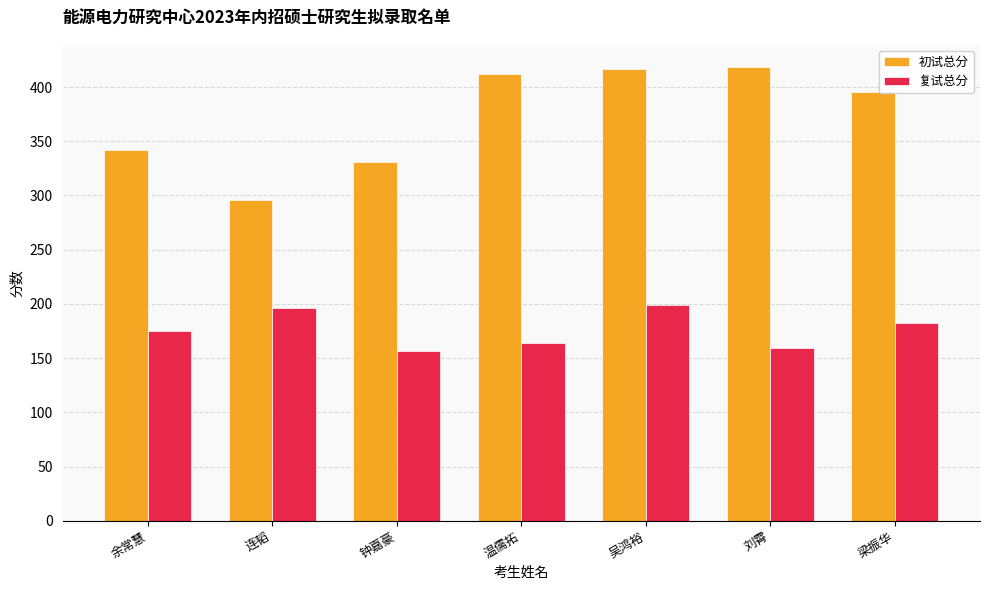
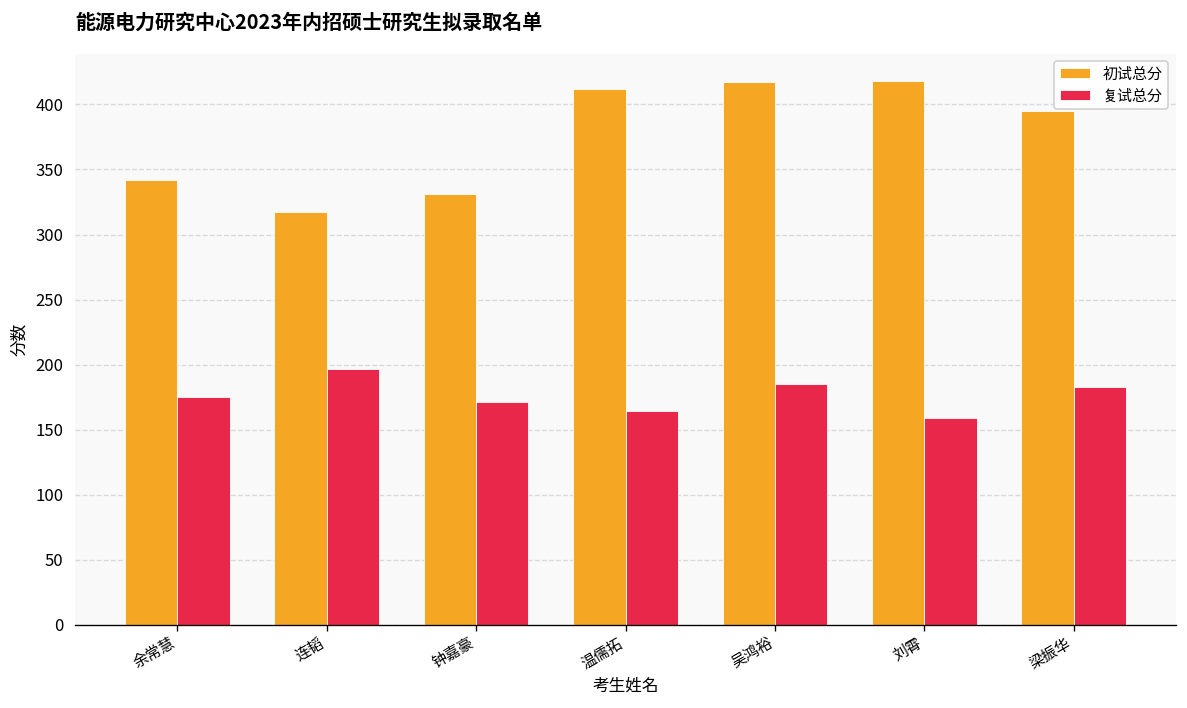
初试总分, 连韬: 296 -> 317
复试总分, 钟嘉豪: 157 -> 172
复试总分, 吴鸿裕: 199 -> 185
